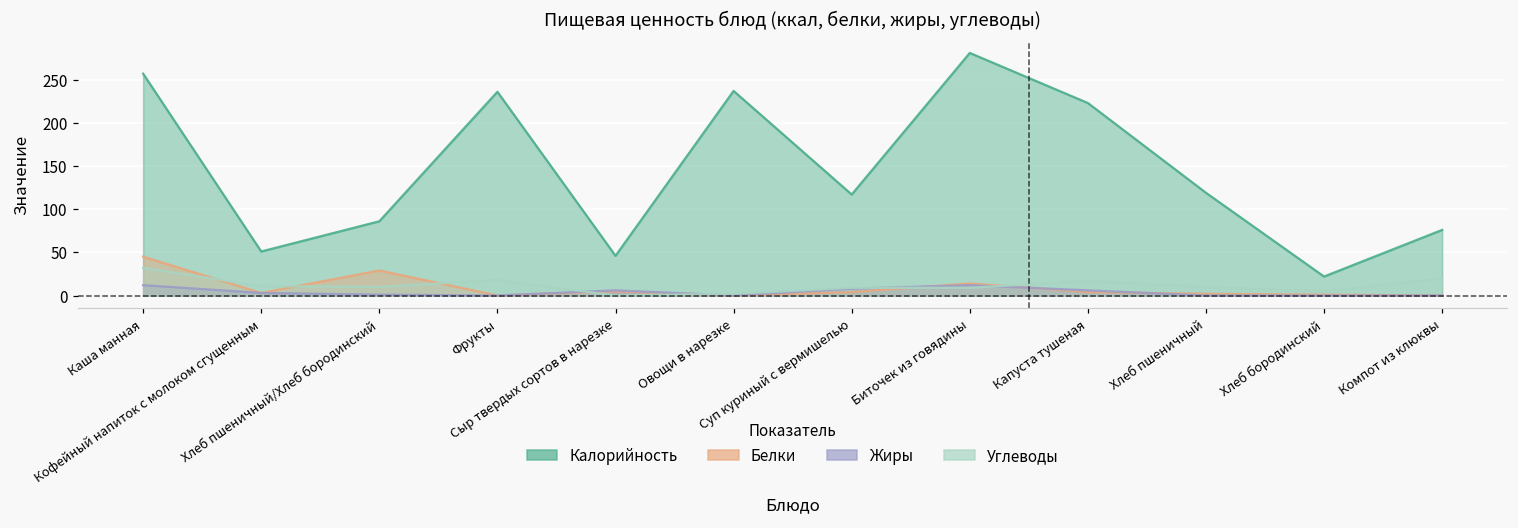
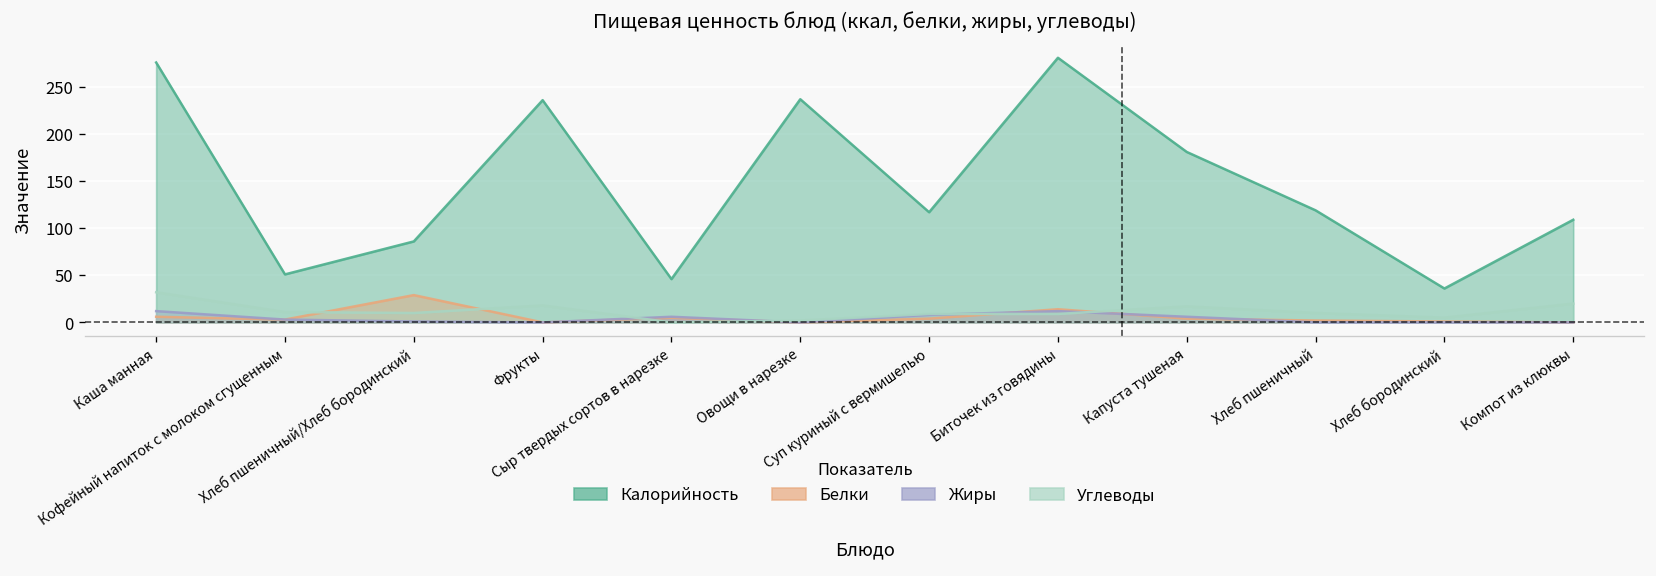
Калорийность, Каша манная: 260 -> 280
Белки, Каша манная: 50 -> 10
Калорийность, Капуста тушеная: 220 -> 180
Калорийность, Хлеб бородинский: 20 -> 40
Калорийность, Компот из клюквы: 80 -> 110
